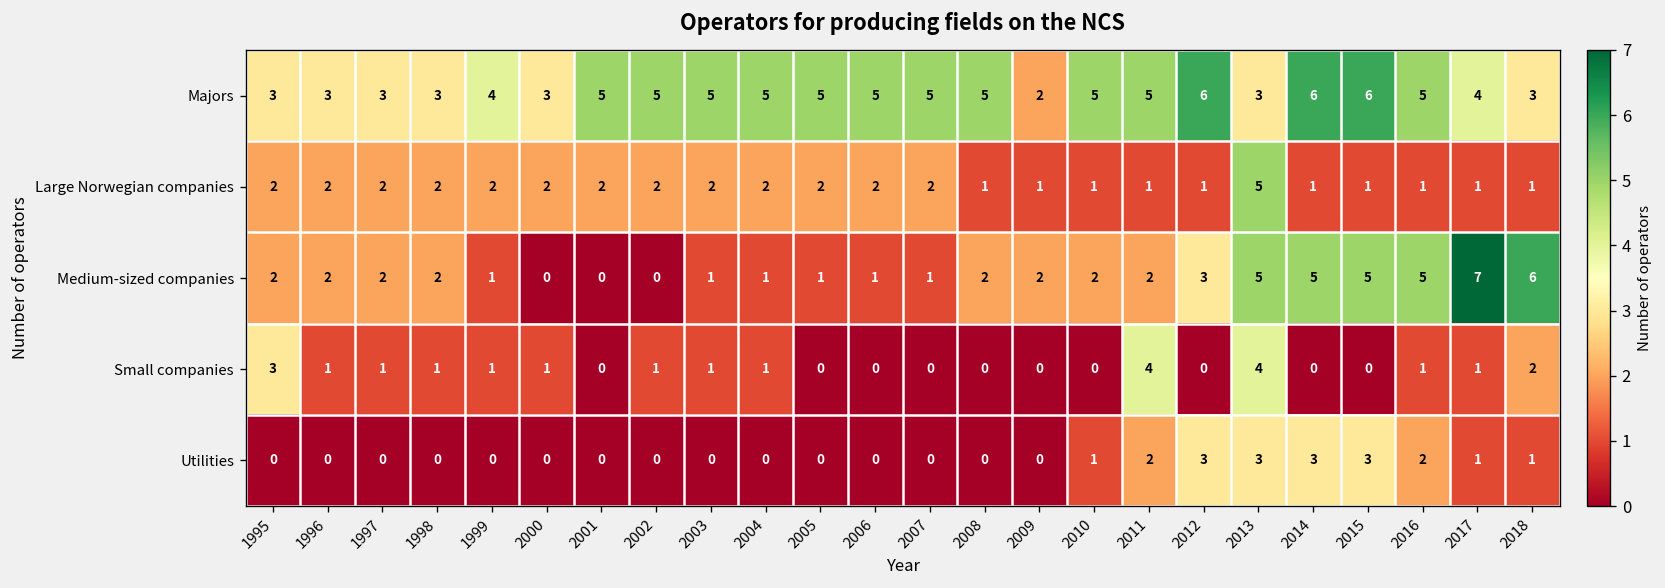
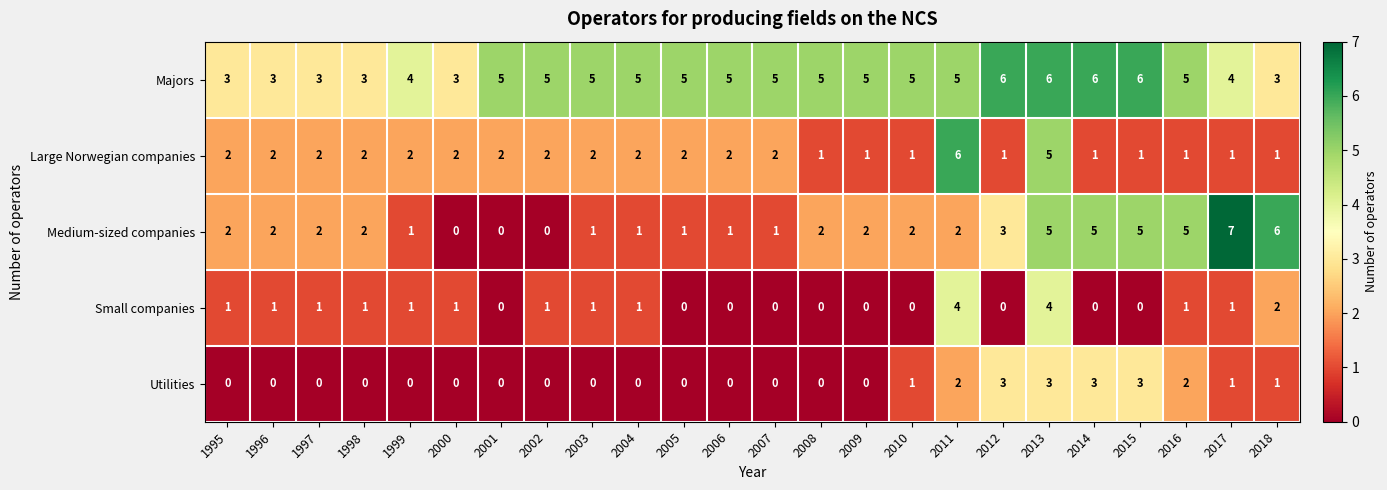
Majors, 2009: 2 -> 5
Majors, 2013: 3 -> 6
Large Norwegian companies, 2011: 1 -> 6
Small companies, 1995: 3 -> 1
